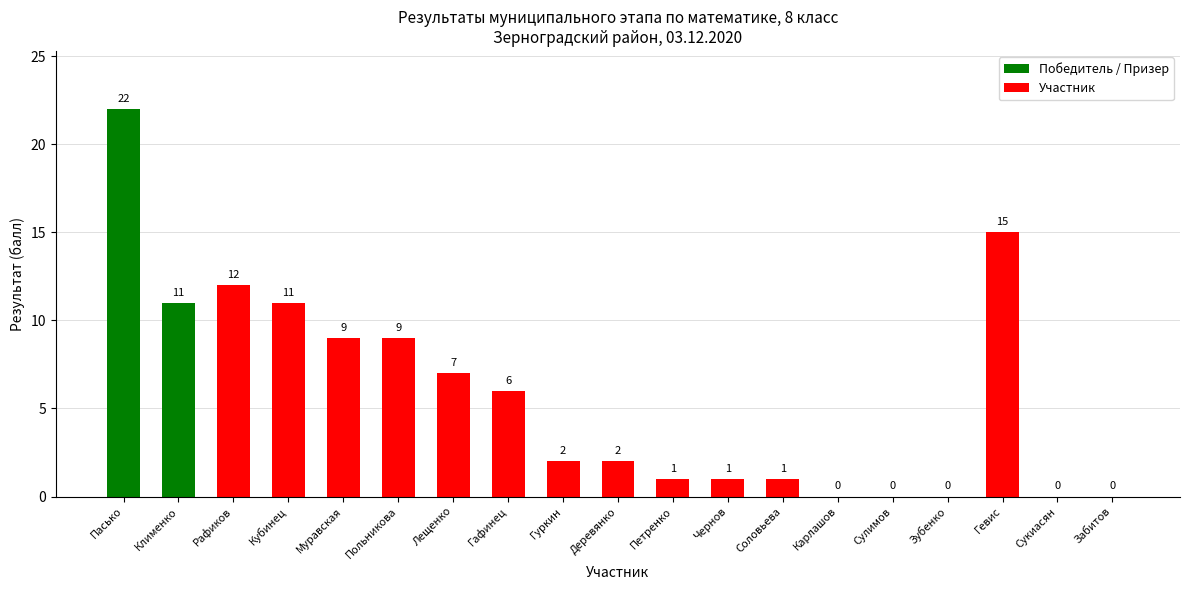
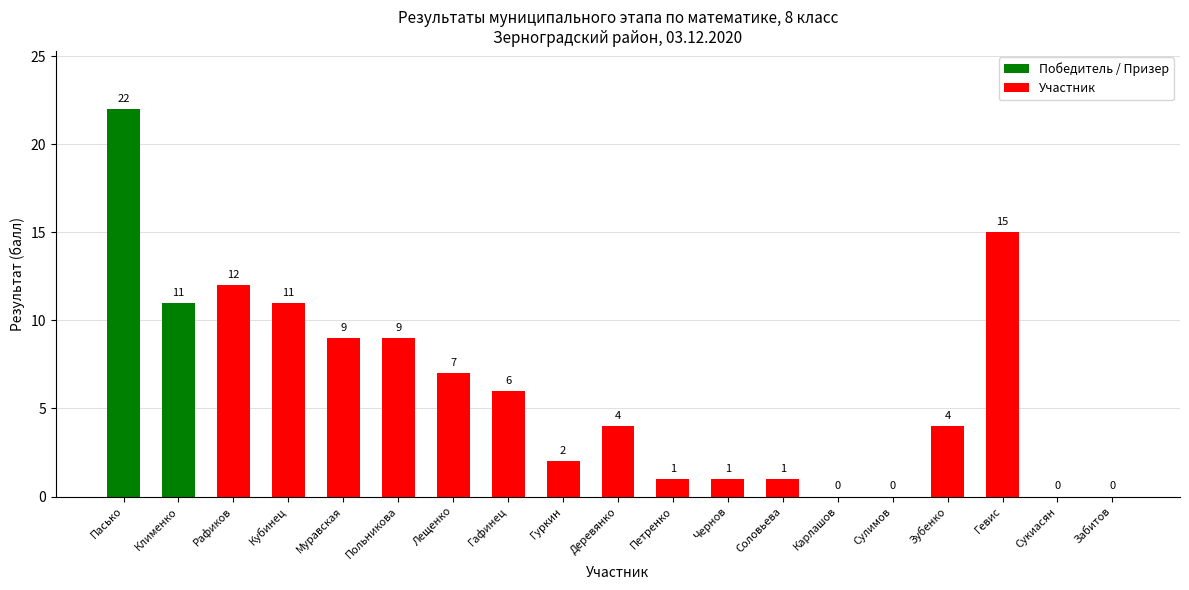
Деревянко: 2 -> 4
Зубенко: 0 -> 4
